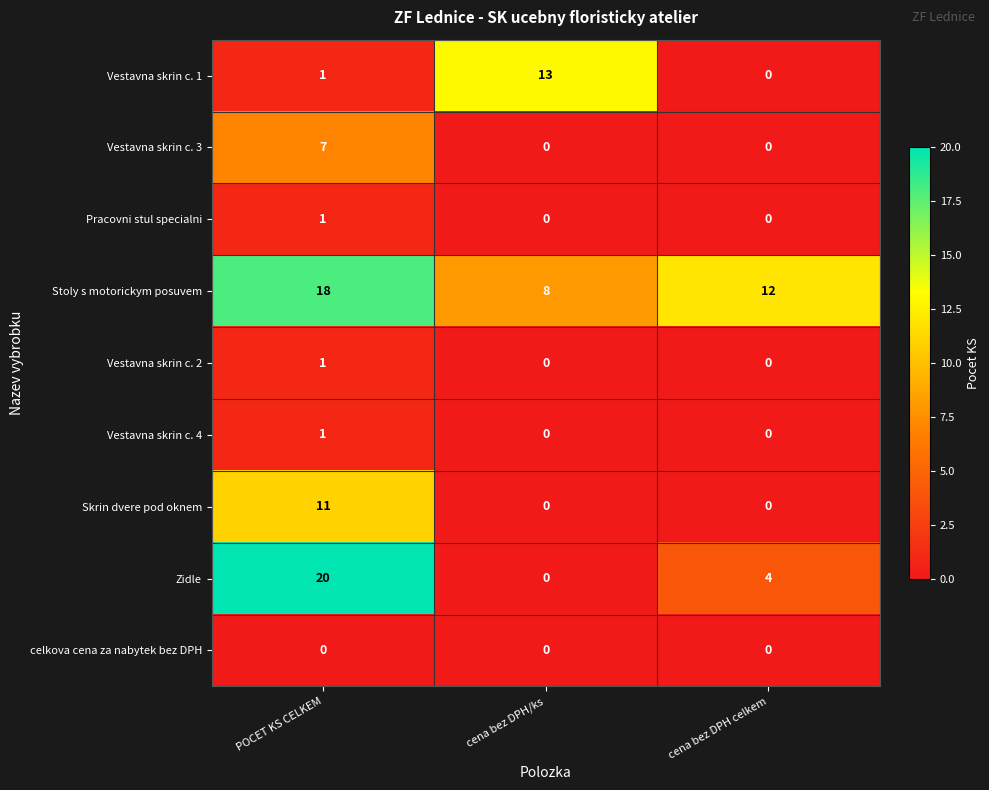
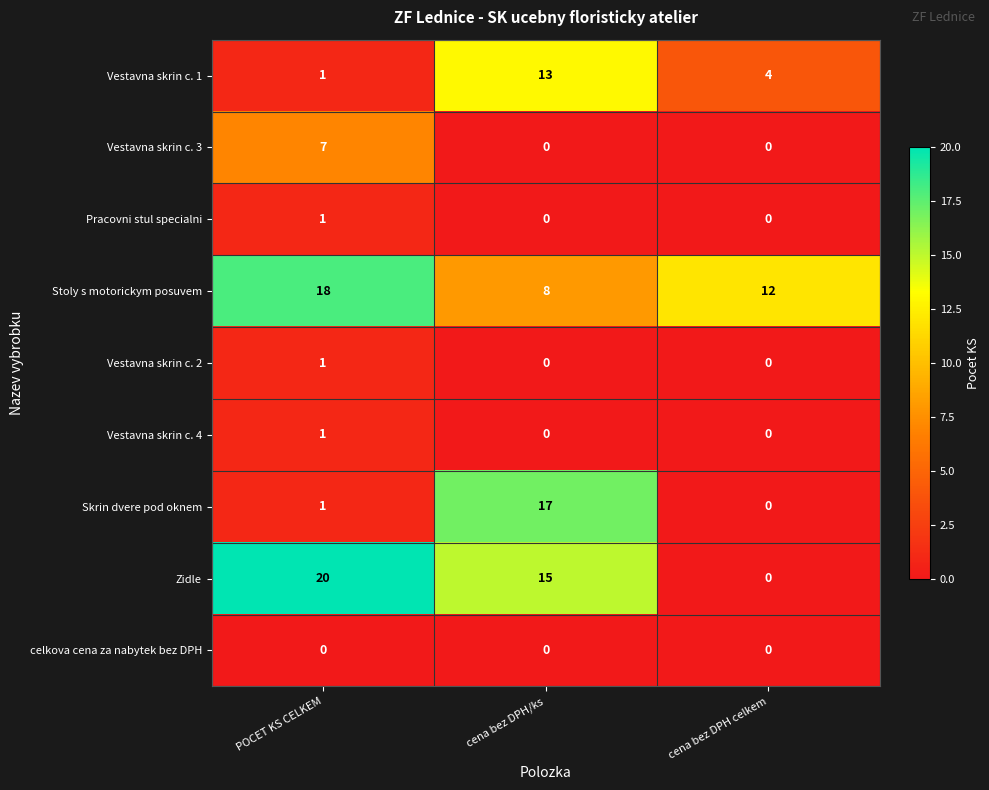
Vestavna skrin c. 1, cena bez DPH celkem: 0 -> 4
Skrin dvere pod oknem, POCET KS CELKEM: 11 -> 1
Skrin dvere pod oknem, cena bez DPH/ks: 0 -> 17
Zidle, cena bez DPH/ks: 0 -> 15
Zidle, cena bez DPH celkem: 4 -> 0
